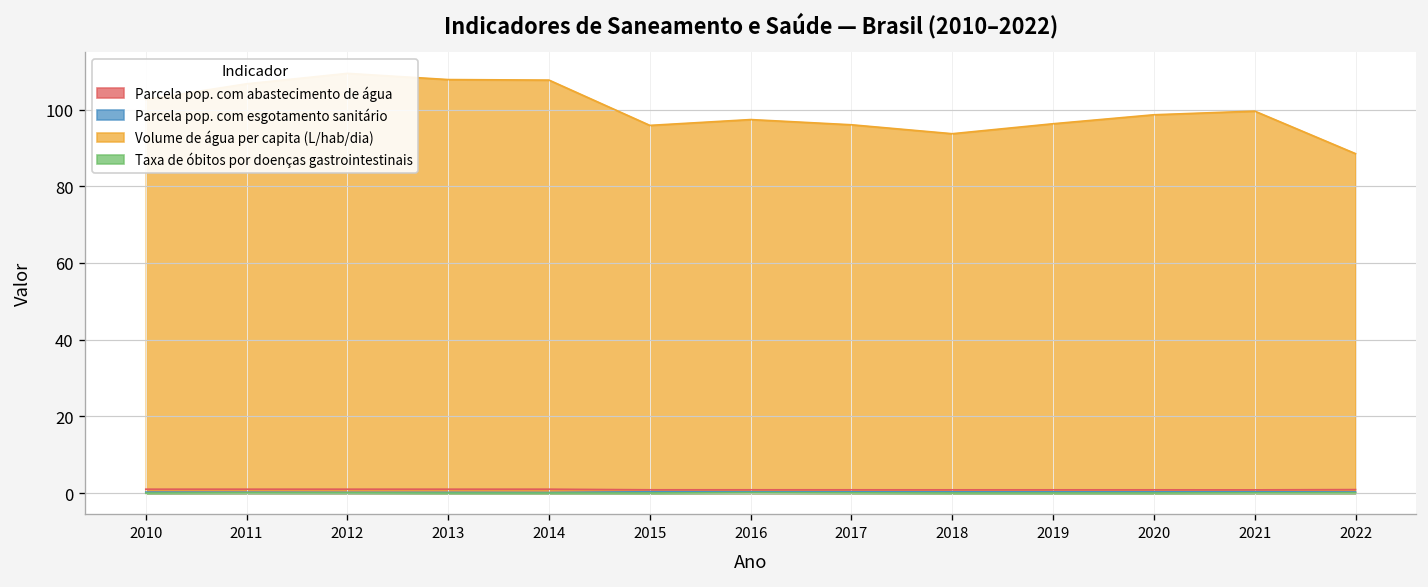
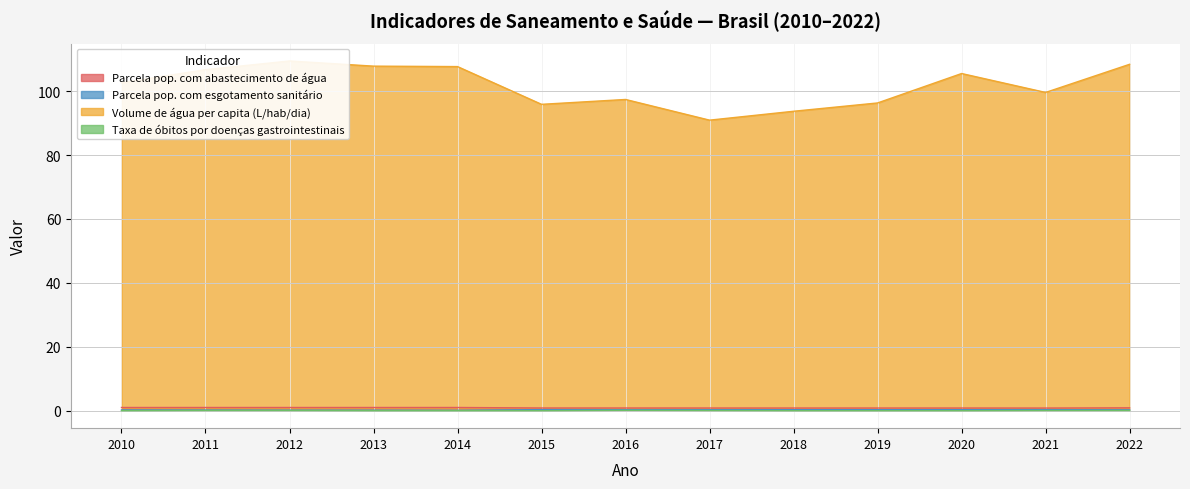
Volume de água per capita (L/hab/dia), 2017: 96 -> 91
Volume de água per capita (L/hab/dia), 2020: 99 -> 106
Volume de água per capita (L/hab/dia), 2022: 89 -> 108
